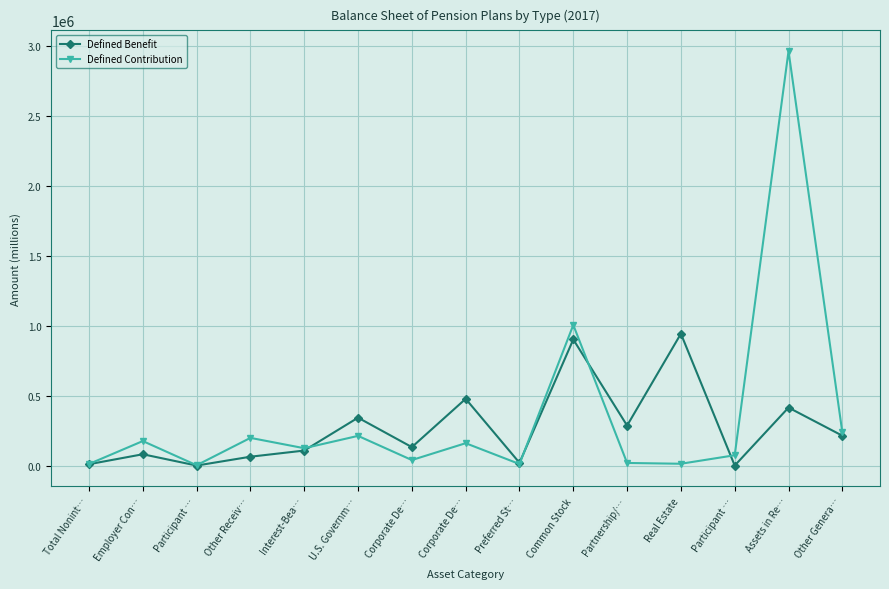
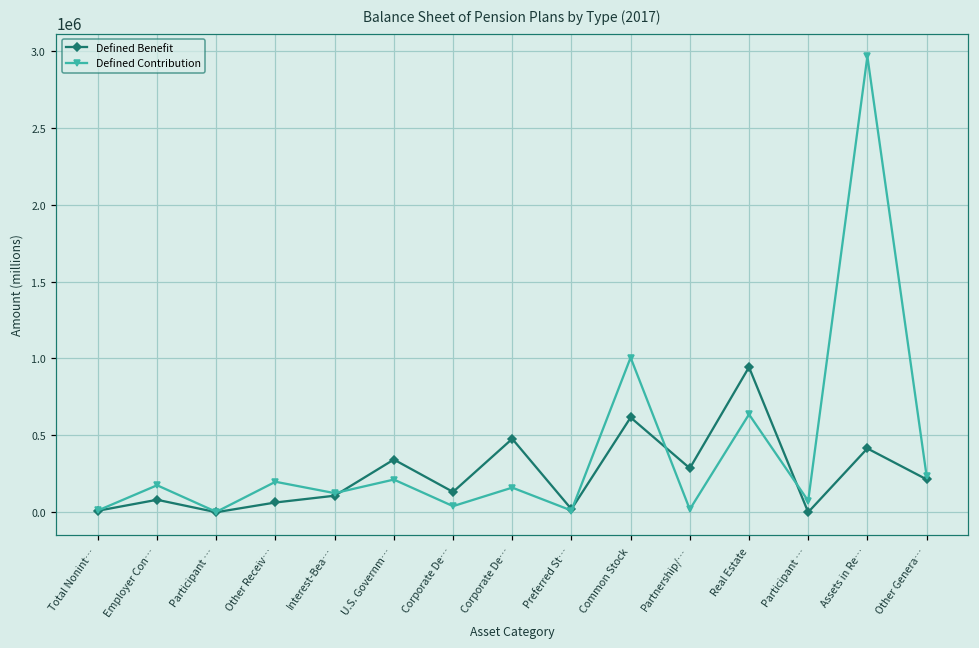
Defined Benefit, Common Stock: 900000 -> 620000
Defined Contribution, Real Estate: 10000 -> 640000
